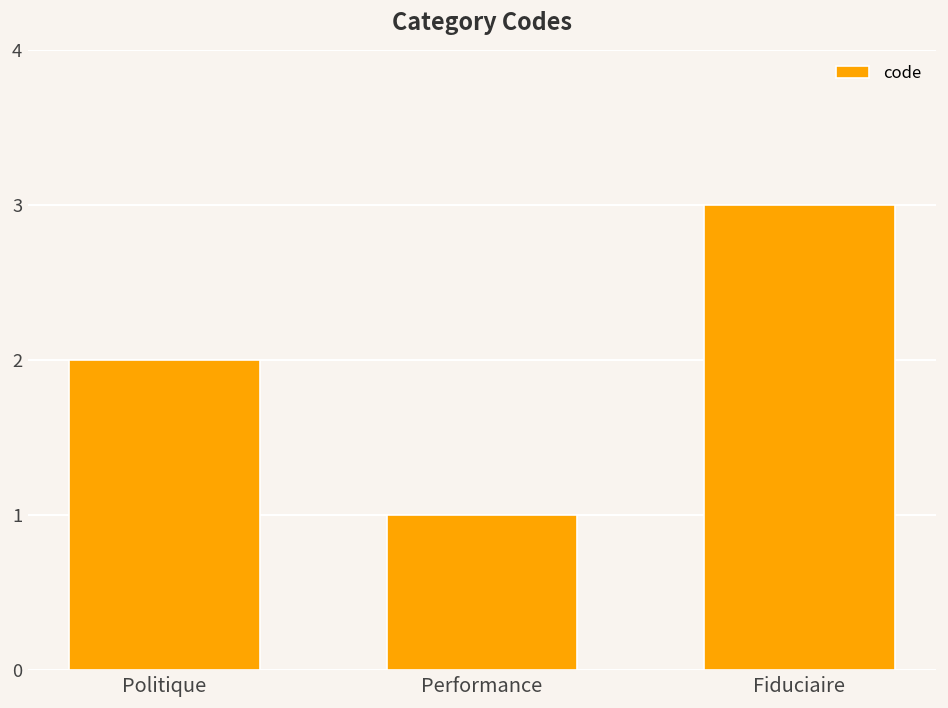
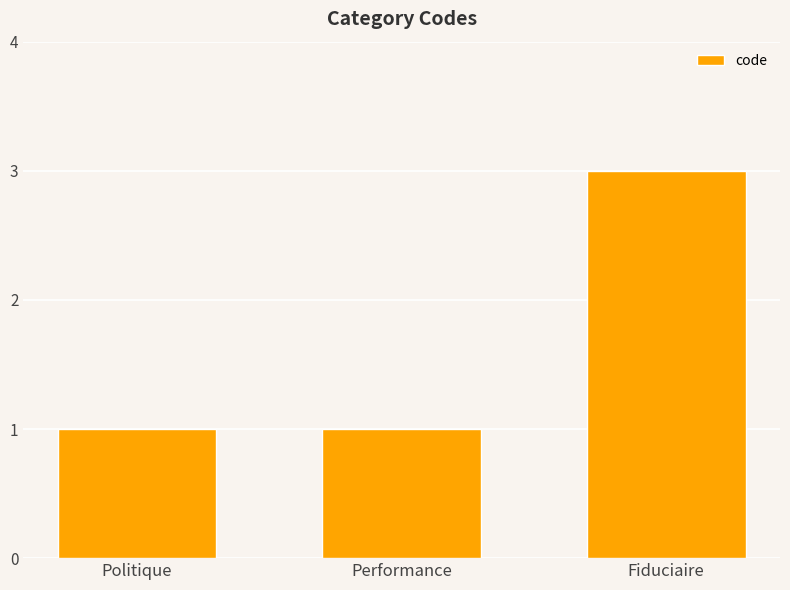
Politique: 2 -> 1
